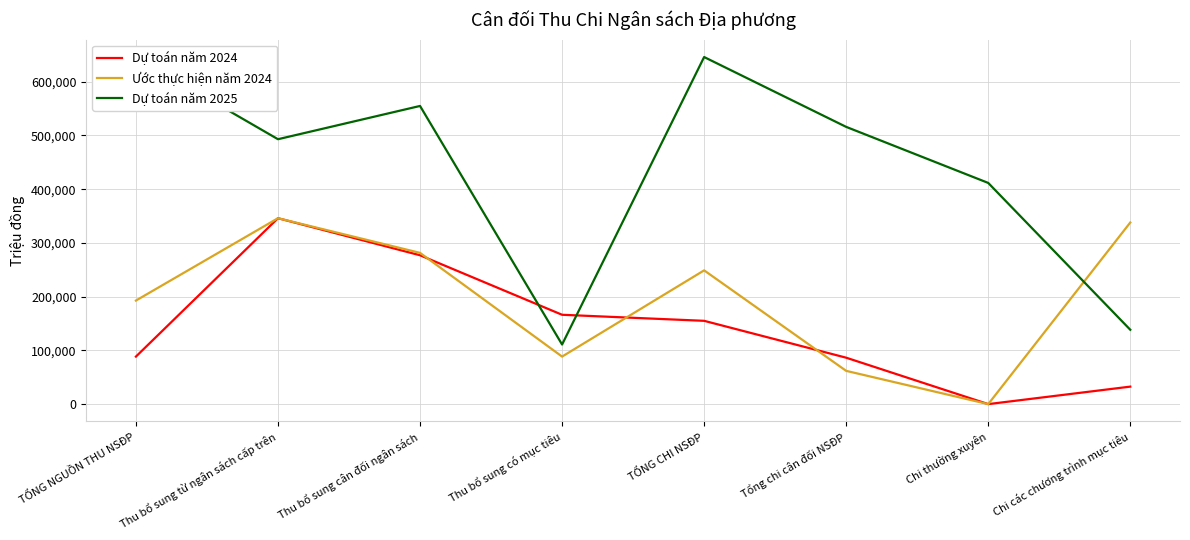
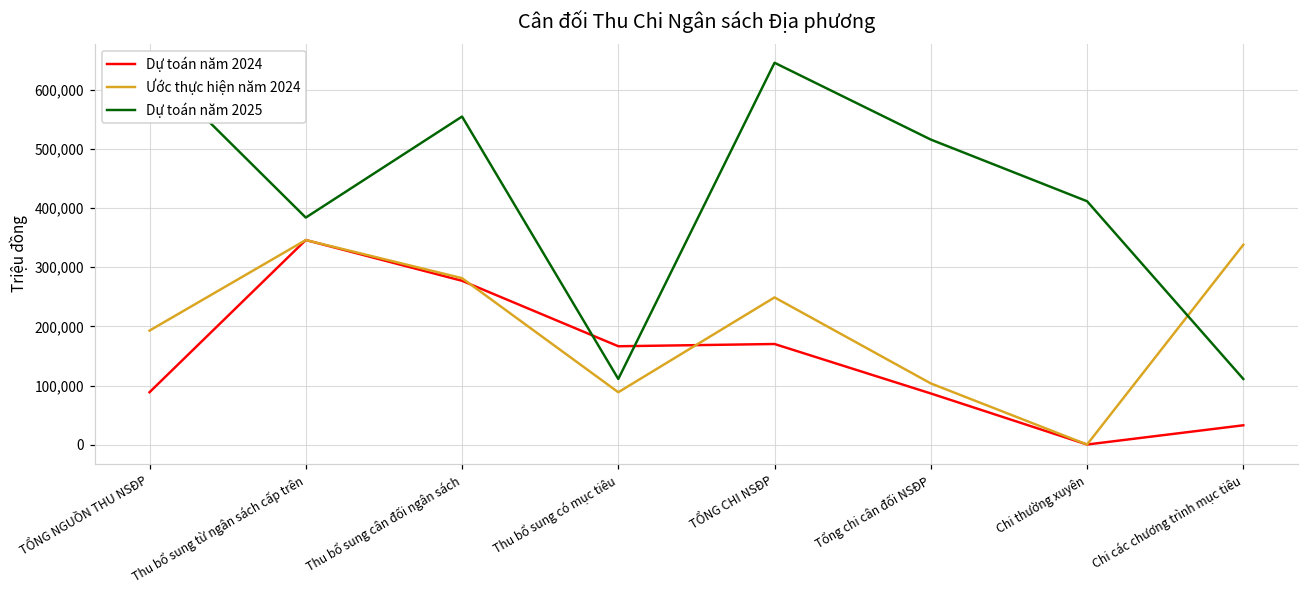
Dự toán năm 2025, Thu bổ sung từ ngân sách cấp trên: 490,000 -> 380,000
Dự toán năm 2024, TỔNG CHI NSĐP: 160,000 -> 170,000
Ước thực hiện năm 2024, Tổng chi cân đối NSĐP: 60,000 -> 100,000
Dự toán năm 2025, Chi các chương trình mục tiêu: 140,000 -> 110,000
